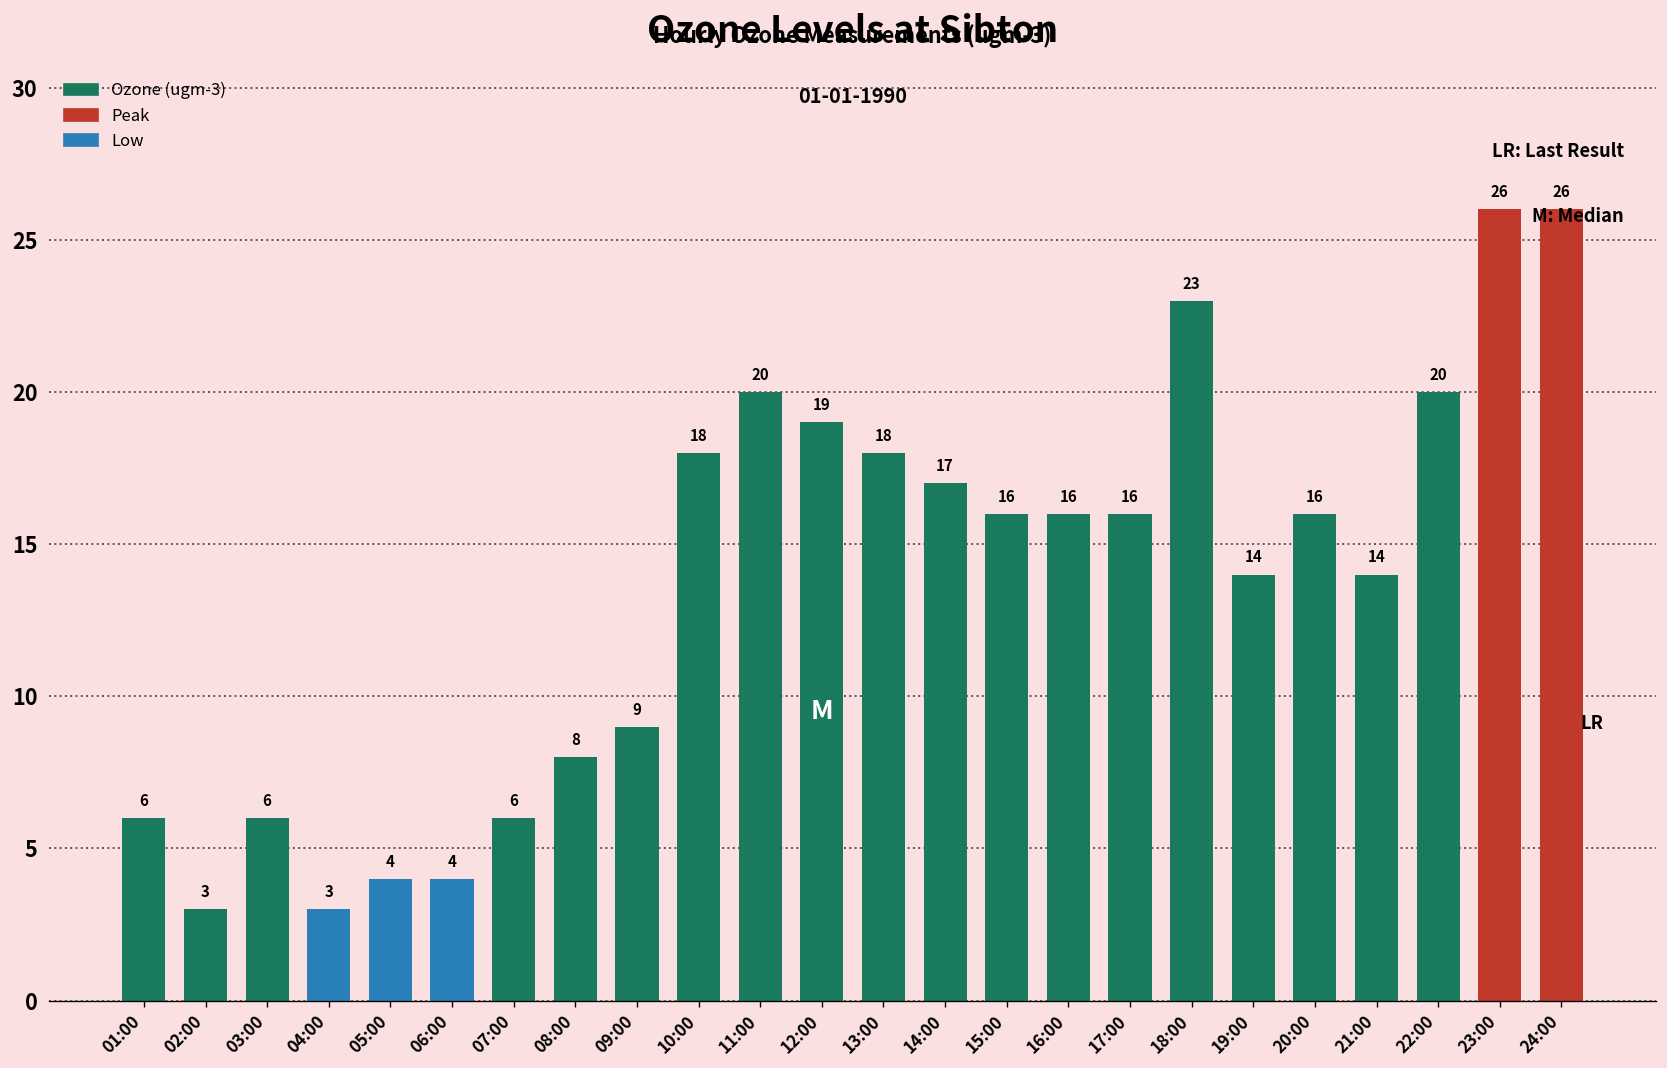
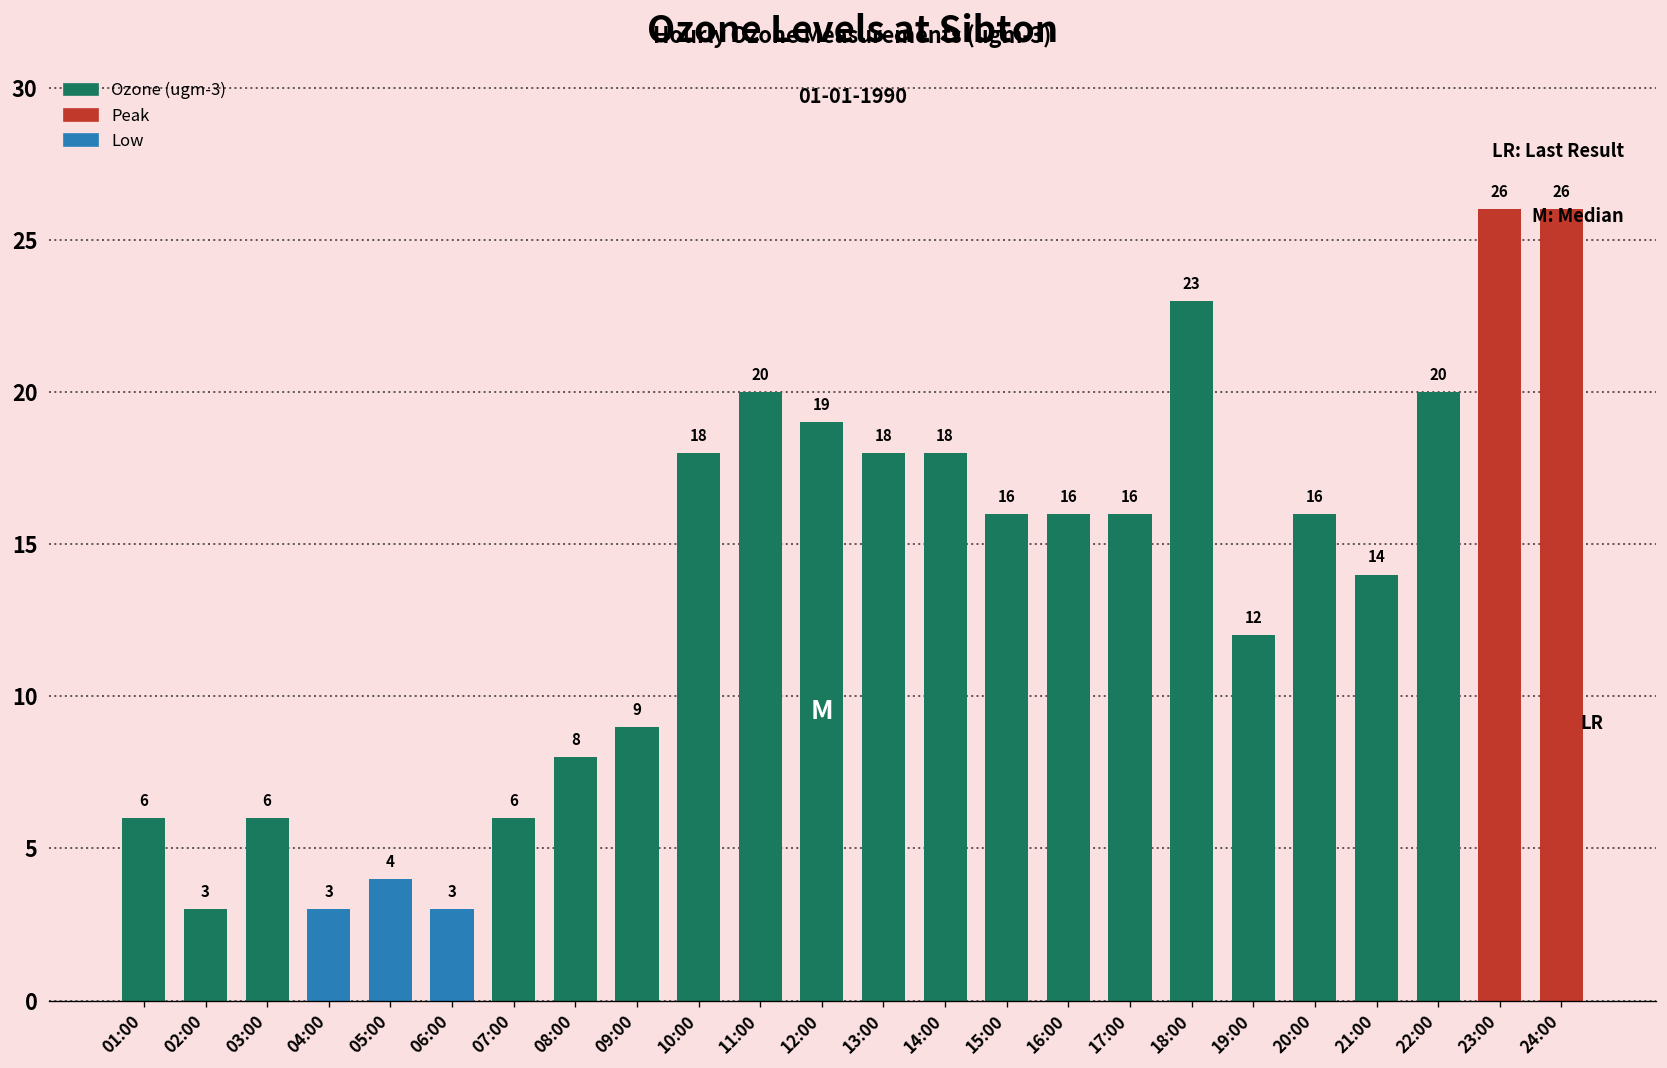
06:00: 4 -> 3
14:00: 17 -> 18
19:00: 14 -> 12
